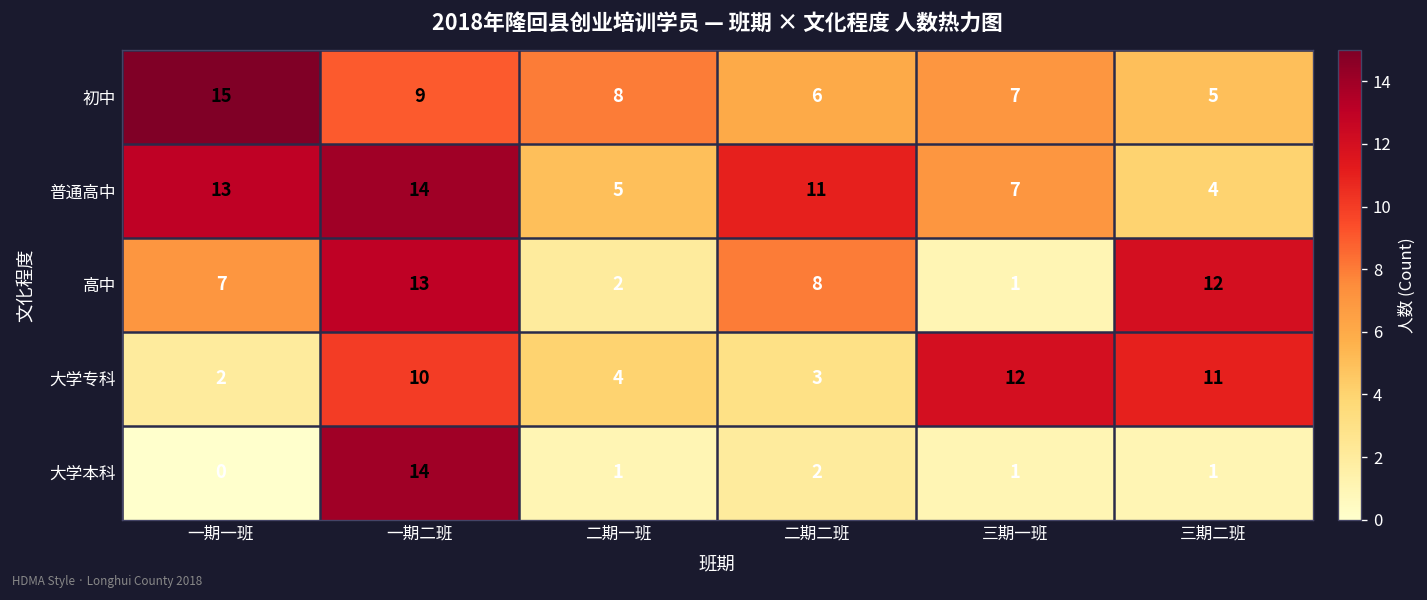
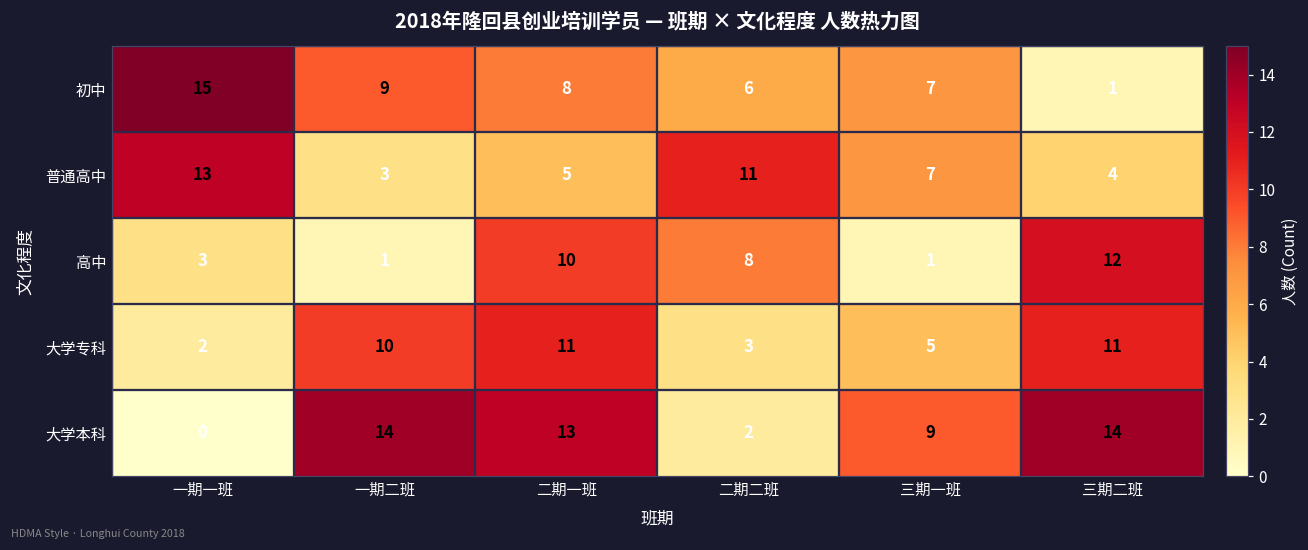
初中, 三期二班: 5 -> 1
普通高中, 一期二班: 14 -> 3
高中, 一期一班: 7 -> 3
高中, 一期二班: 13 -> 1
高中, 二期一班: 2 -> 10
大学专科, 二期一班: 4 -> 11
大学专科, 三期一班: 12 -> 5
大学本科, 二期一班: 1 -> 13
大学本科, 三期一班: 1 -> 9
大学本科, 三期二班: 1 -> 14
